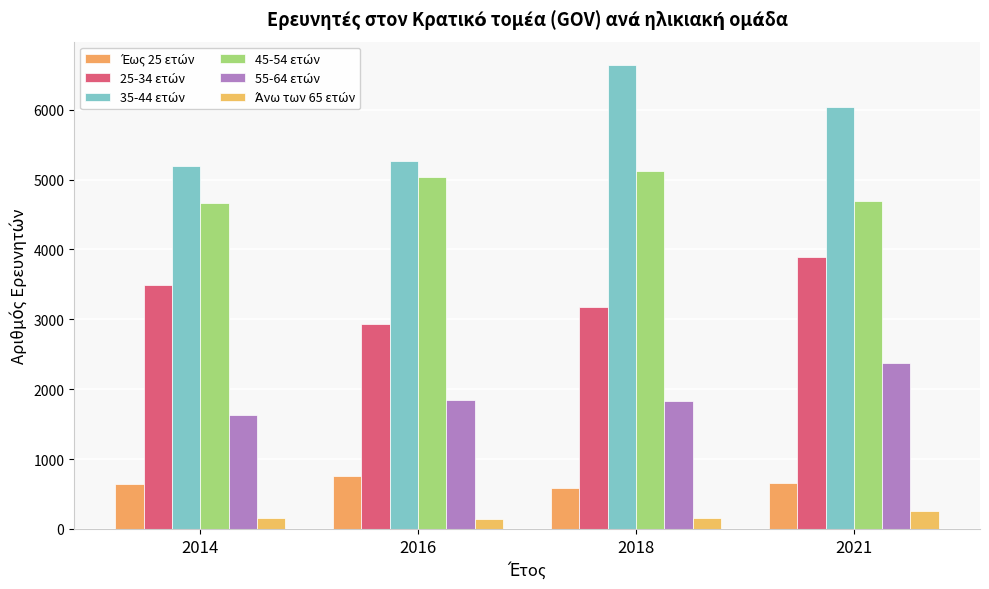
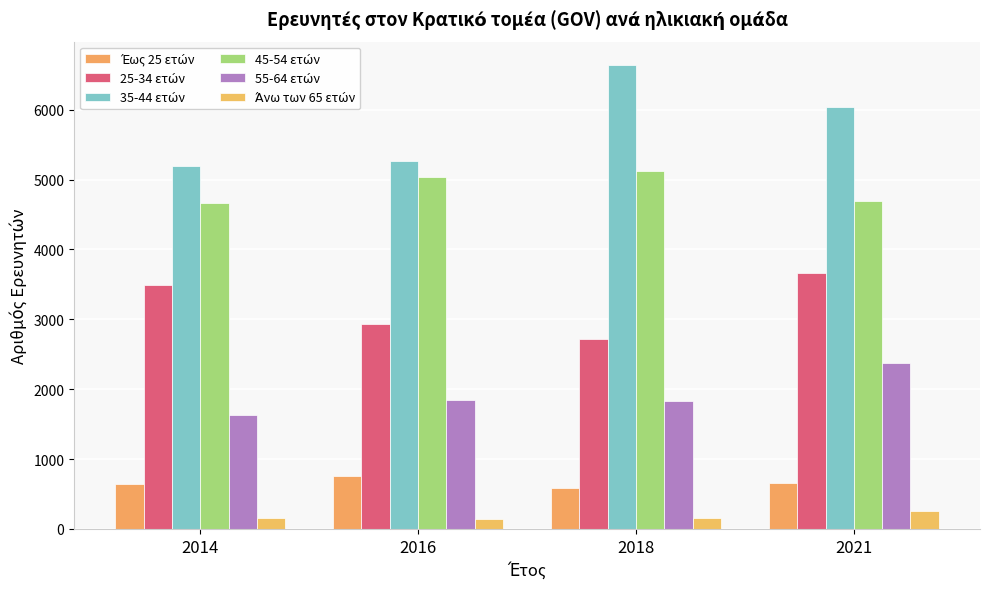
25-34 ετών, 2018: 3200 -> 2700
25-34 ετών, 2021: 3900 -> 3700
